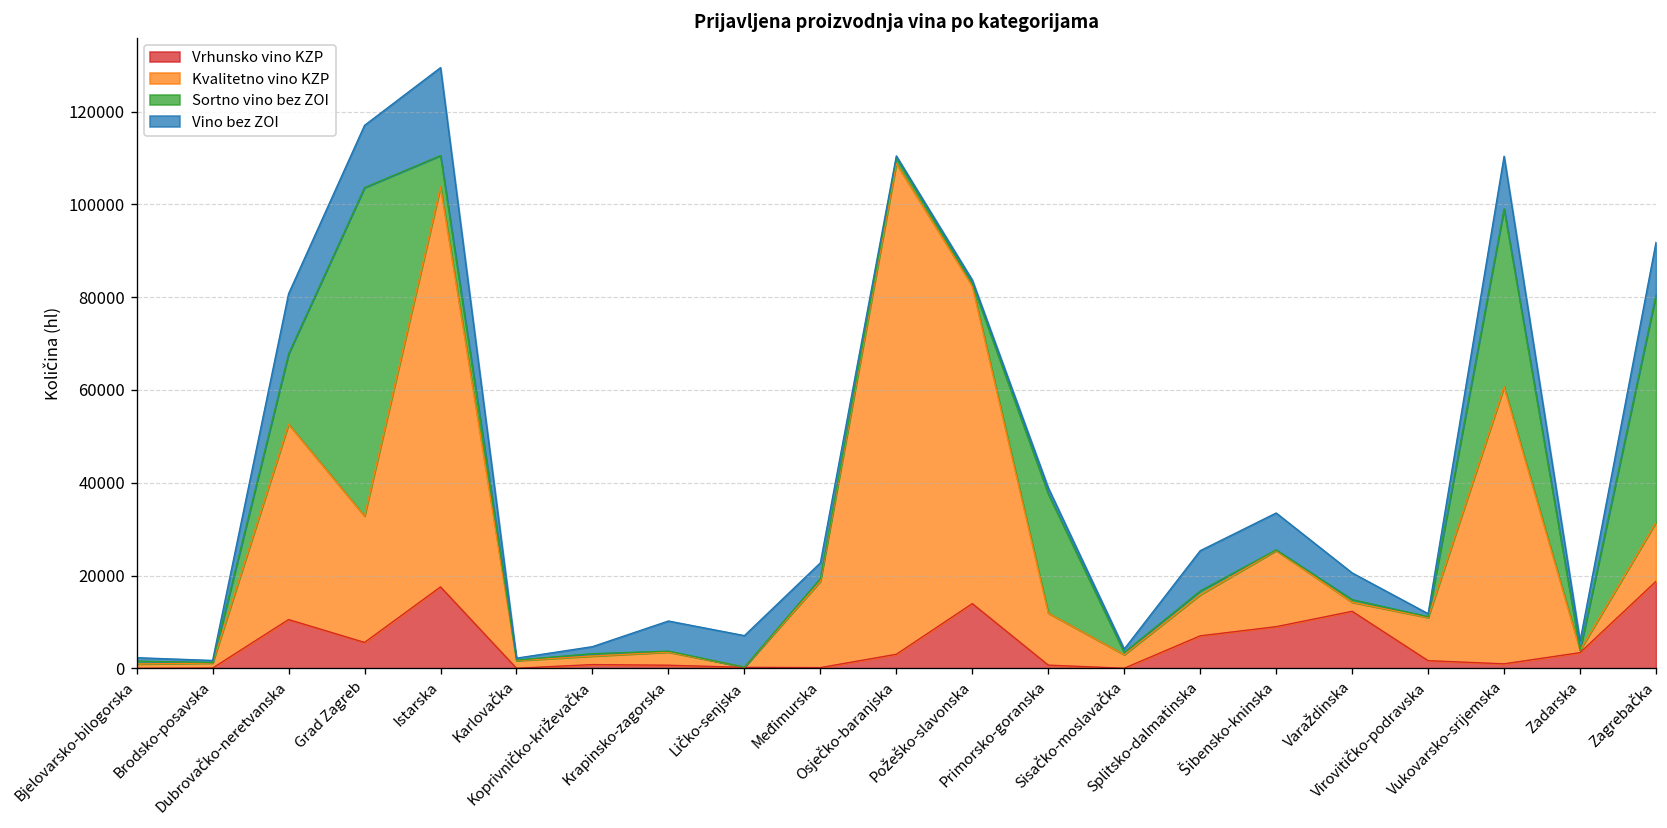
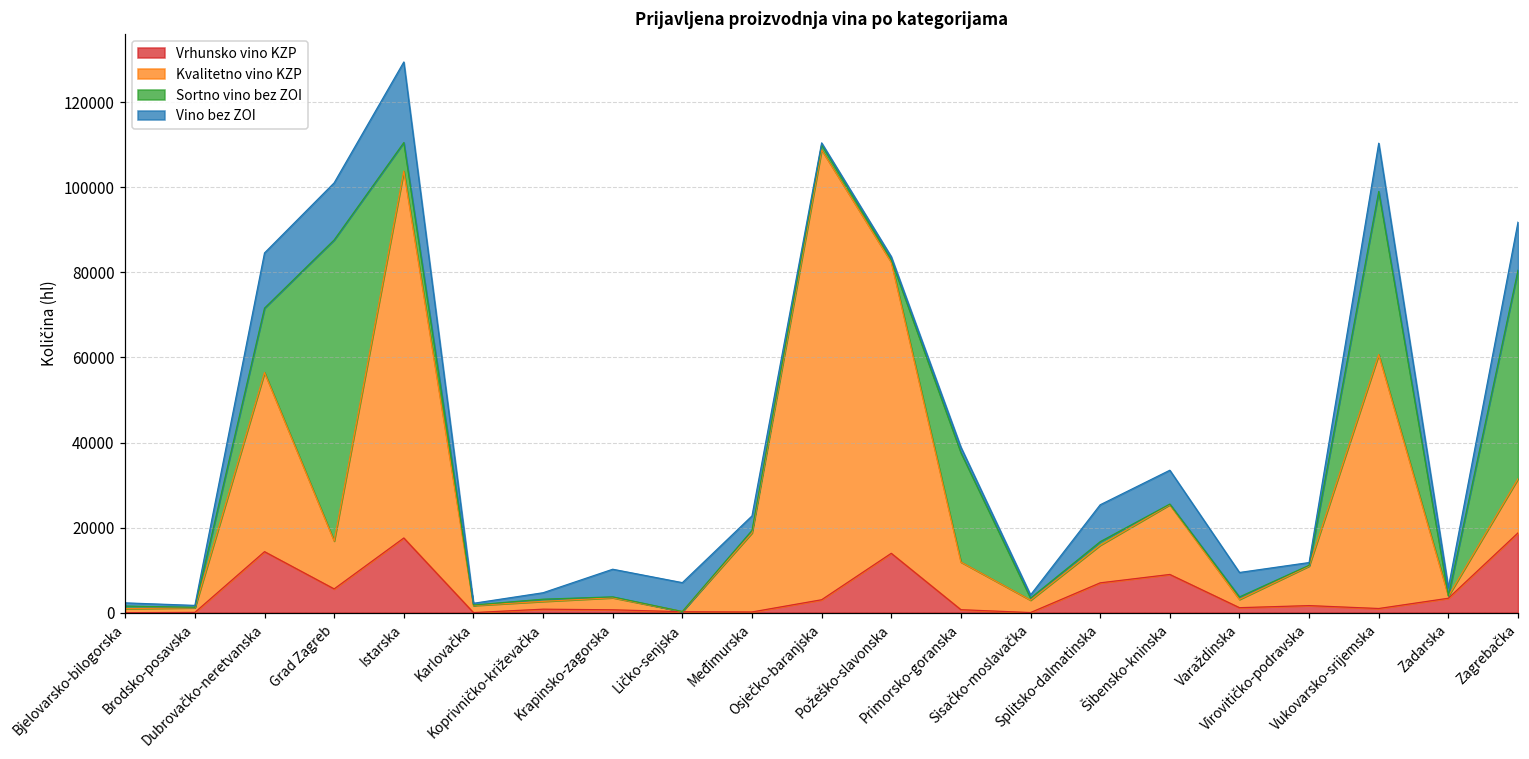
Vrhunsko vino KZP, Dubrovačko-neretvanska: 11000 -> 14000
Kvalitetno vino KZP, Grad Zagreb: 27000 -> 11000
Vrhunsko vino KZP, Varaždinska: 12000 -> 1000
